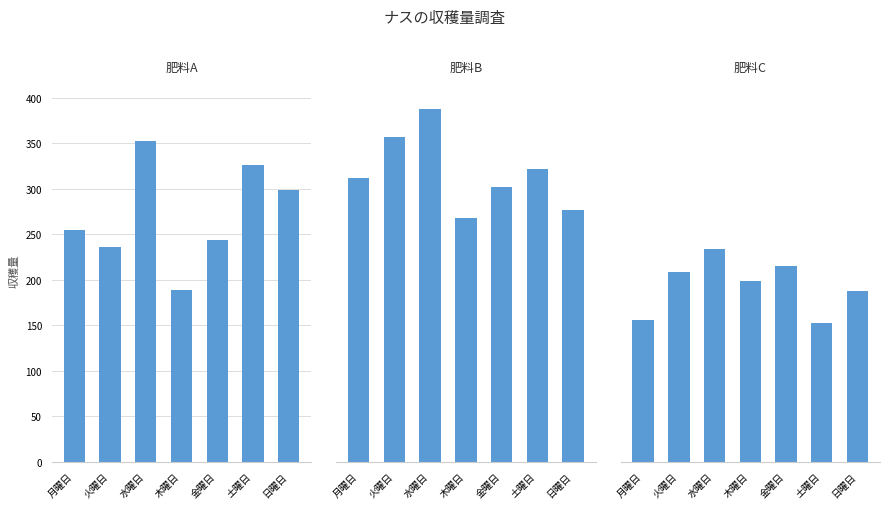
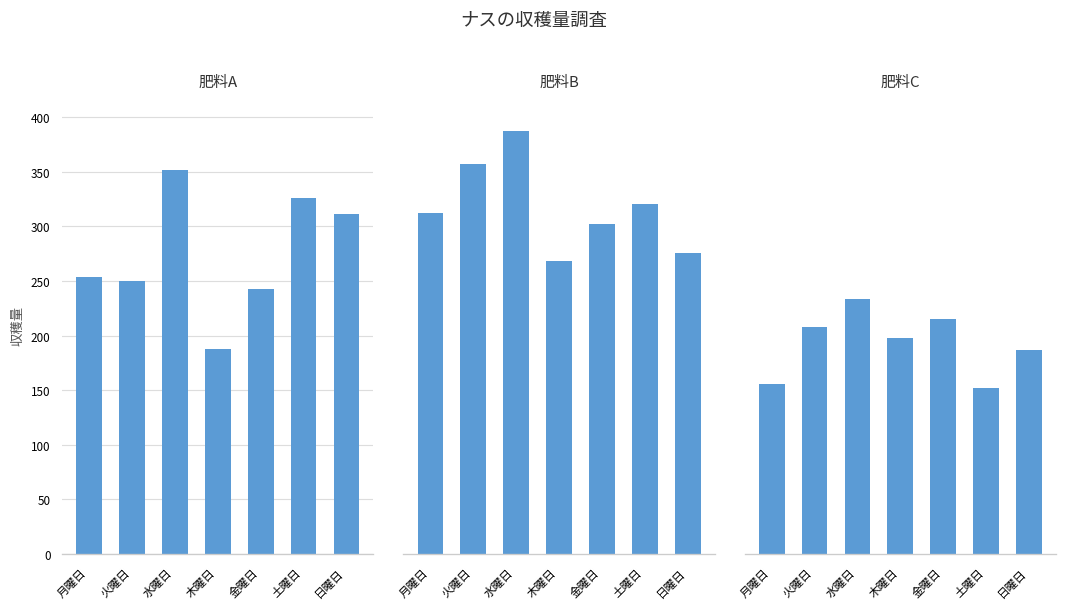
肥料A, 火曜日: 240 -> 250
肥料A, 日曜日: 300 -> 310
